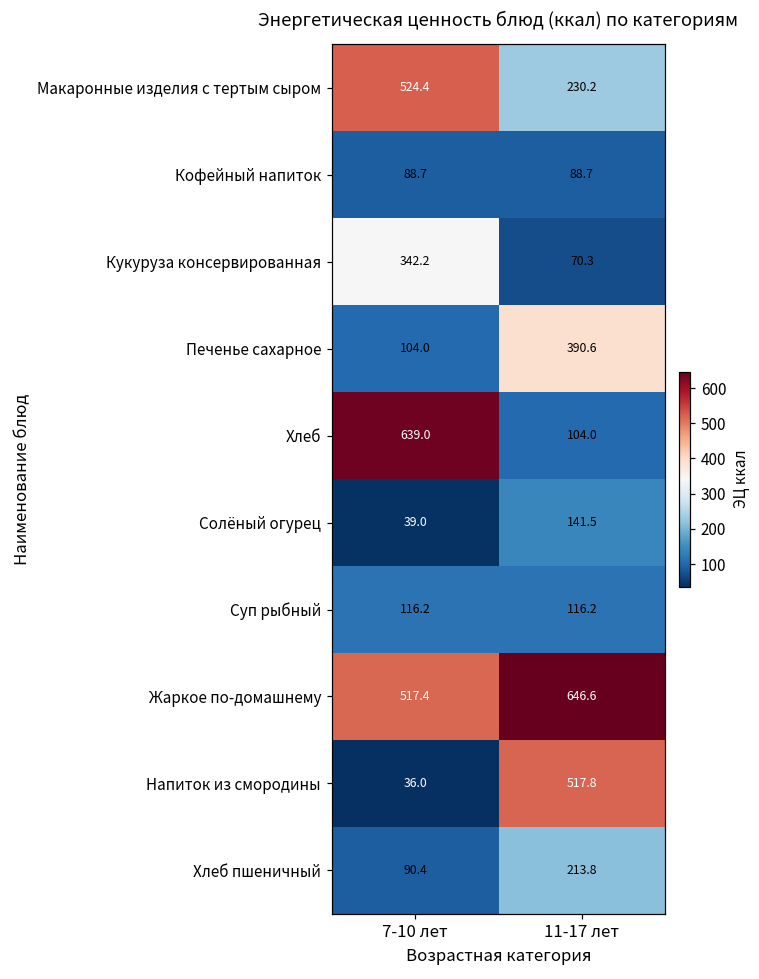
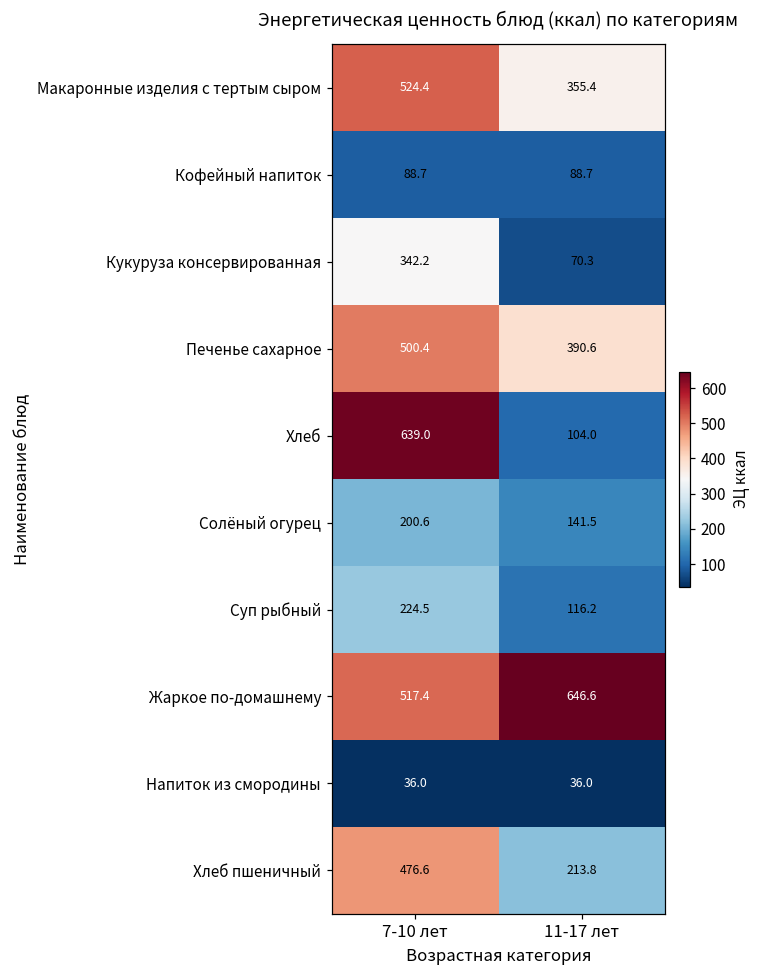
Макаронные изделия с тертым сыром, 11-17 лет: 230.2 -> 355.4
Печенье сахарное, 7-10 лет: 104.0 -> 500.4
Солёный огурец, 7-10 лет: 39.0 -> 200.6
Суп рыбный, 7-10 лет: 116.2 -> 224.5
Напиток из смородины, 11-17 лет: 517.8 -> 36.0
Хлеб пшеничный, 7-10 лет: 90.4 -> 476.6
